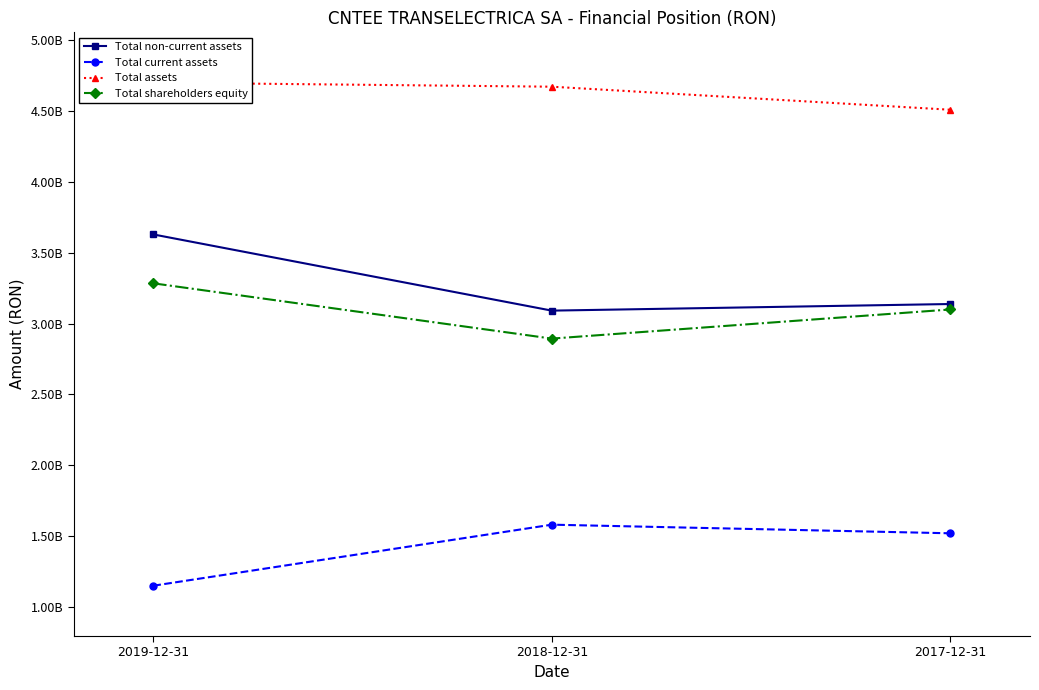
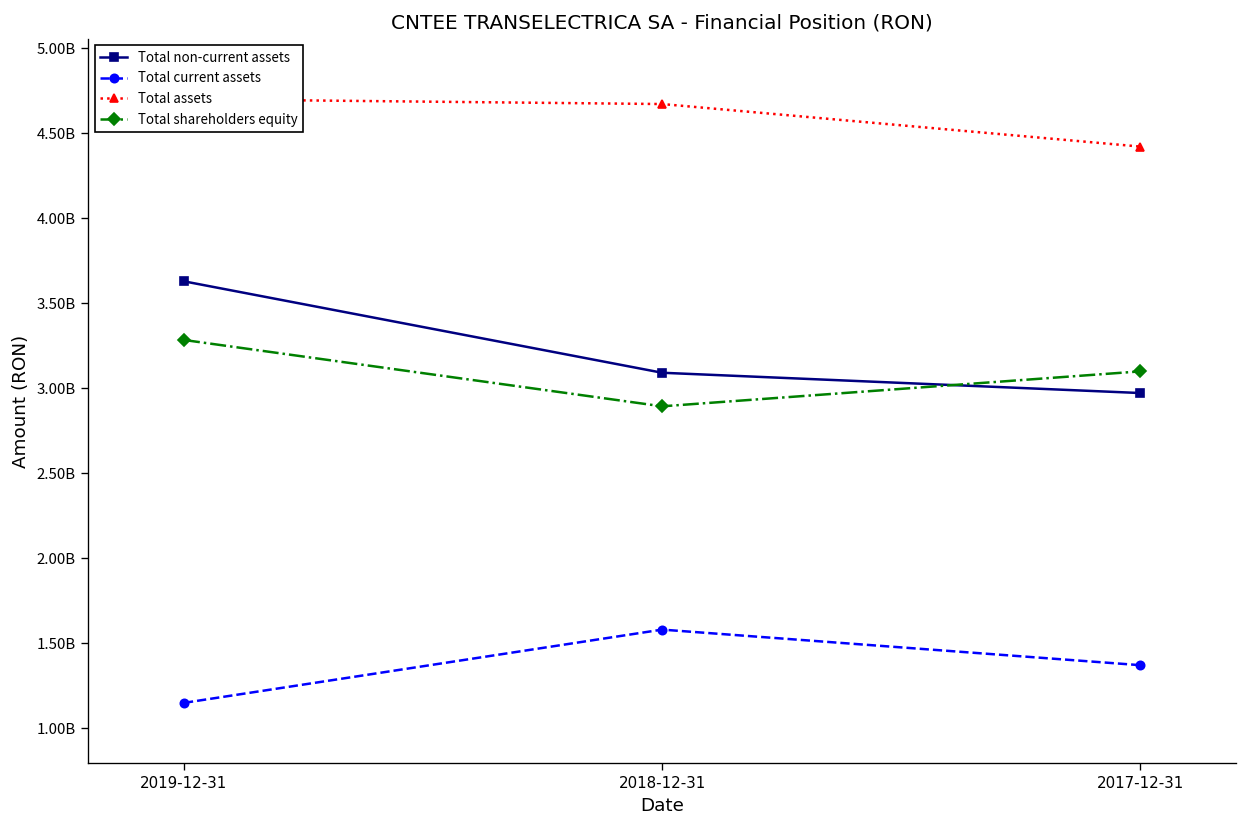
Total non-current assets, 2017-12-31: 3140000000 -> 2970000000
Total current assets, 2017-12-31: 1520000000 -> 1370000000
Total assets, 2017-12-31: 4510000000 -> 4420000000
